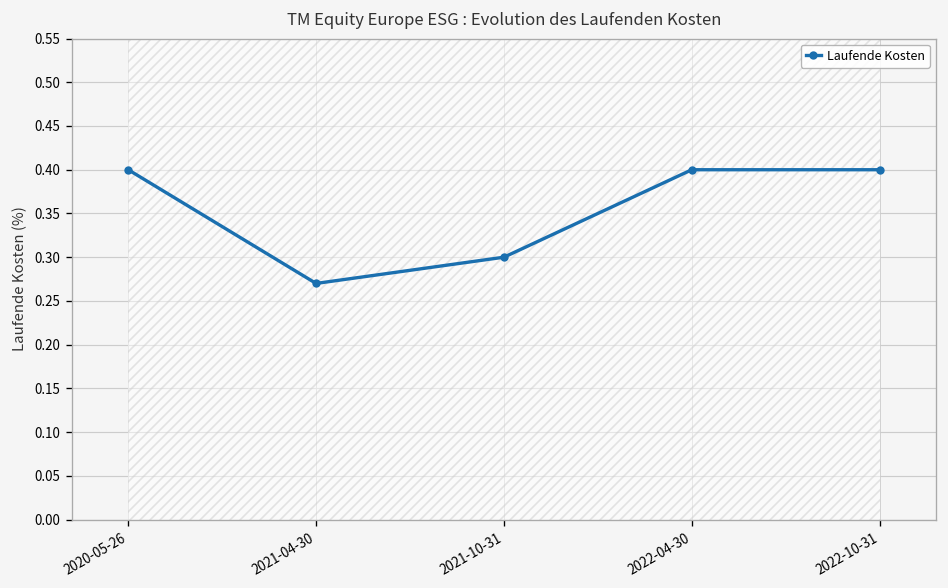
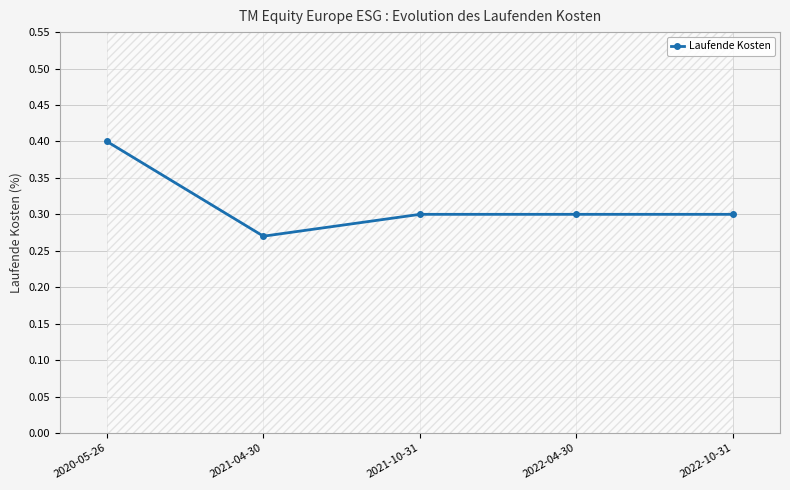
Laufende Kosten, 2022-04-30: 0.4 -> 0.3
Laufende Kosten, 2022-10-31: 0.4 -> 0.3
